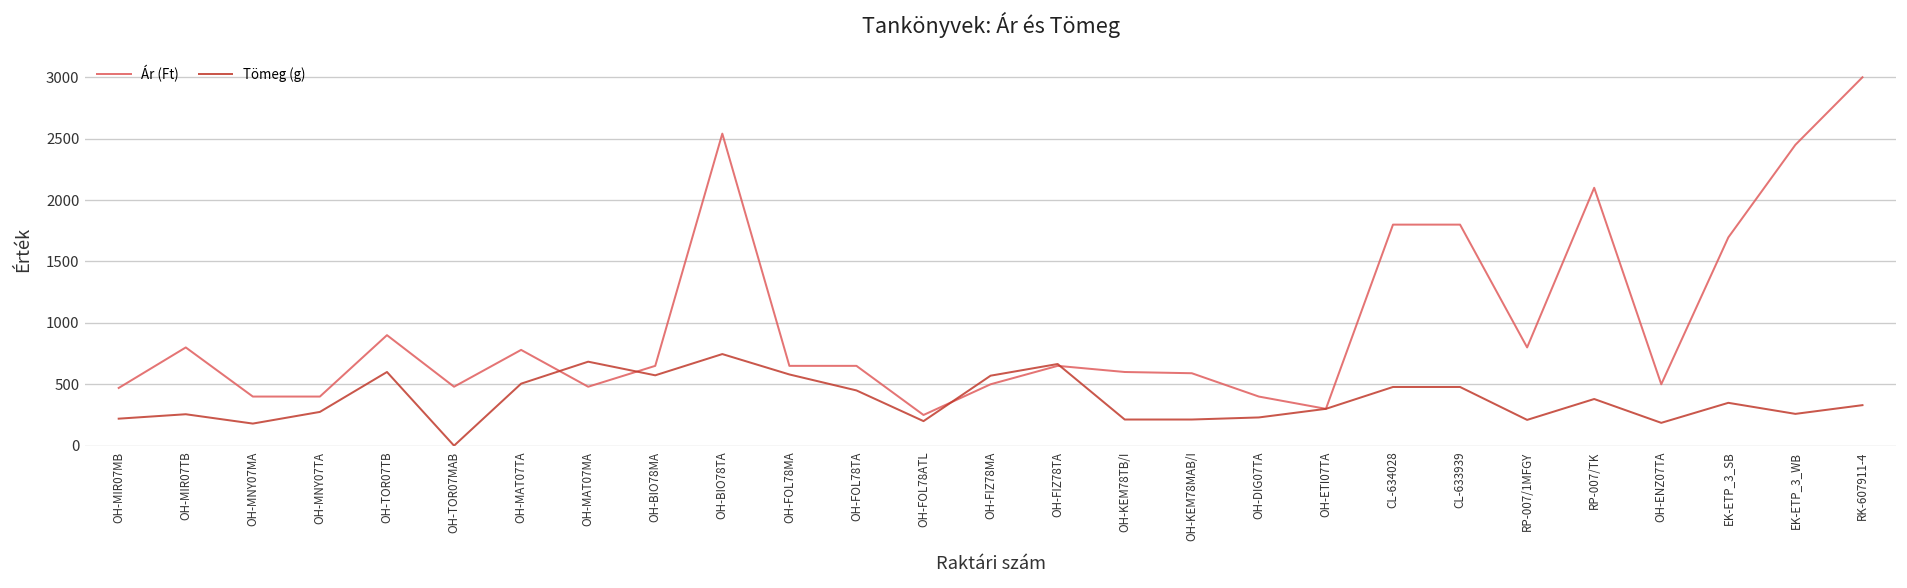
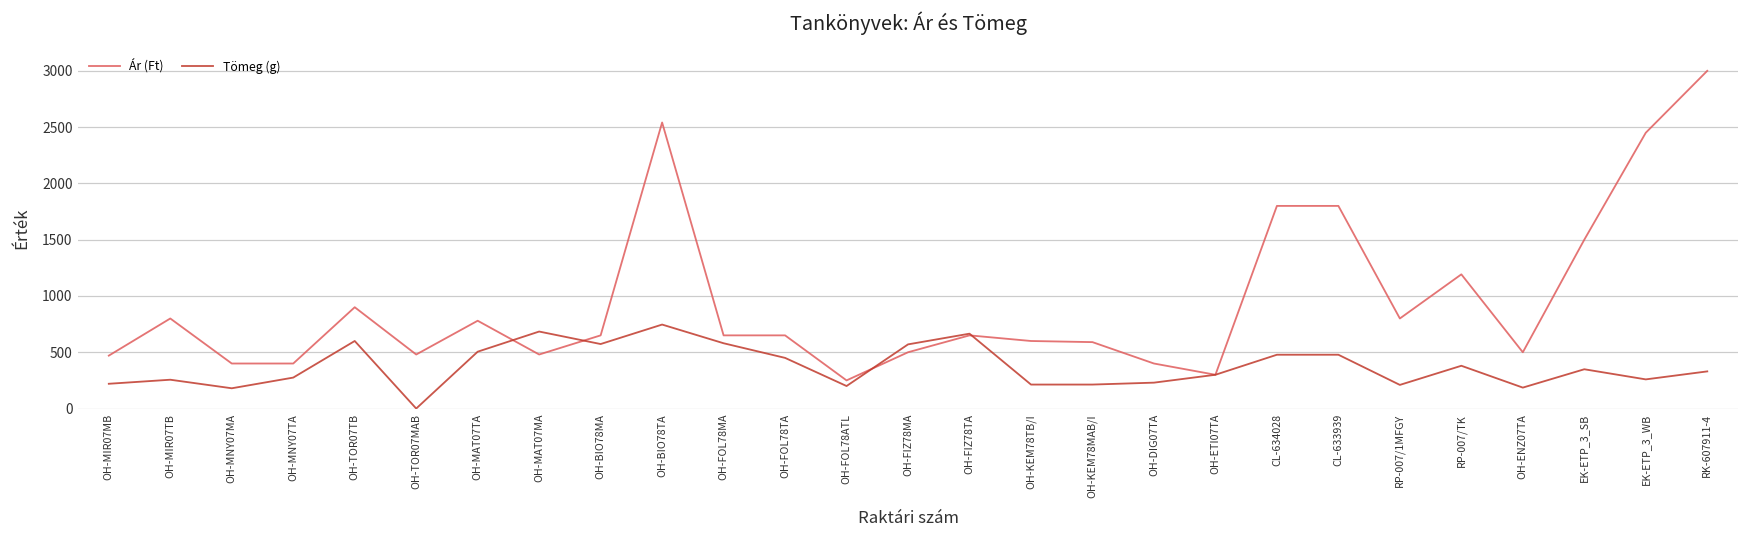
Ár (Ft), RP-007/TK: 2100 -> 1190
Ár (Ft), EK-ETP_3_SB: 1700 -> 1500
